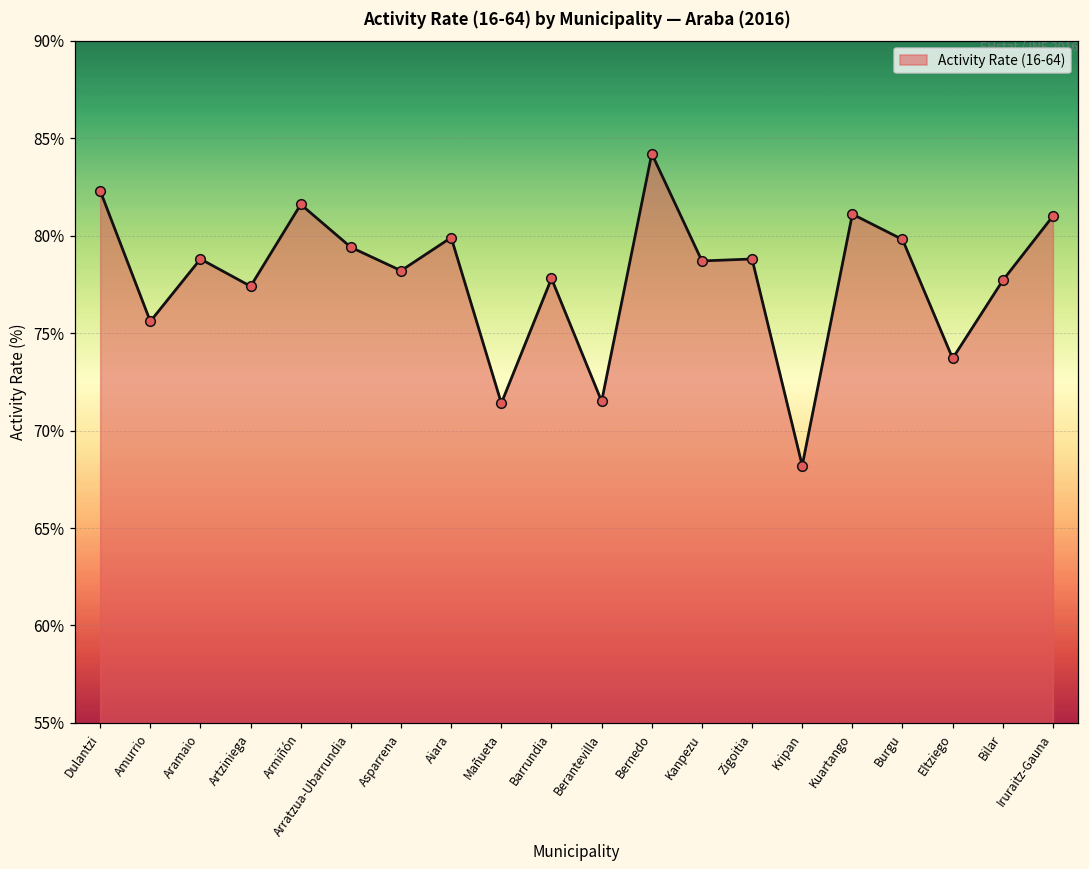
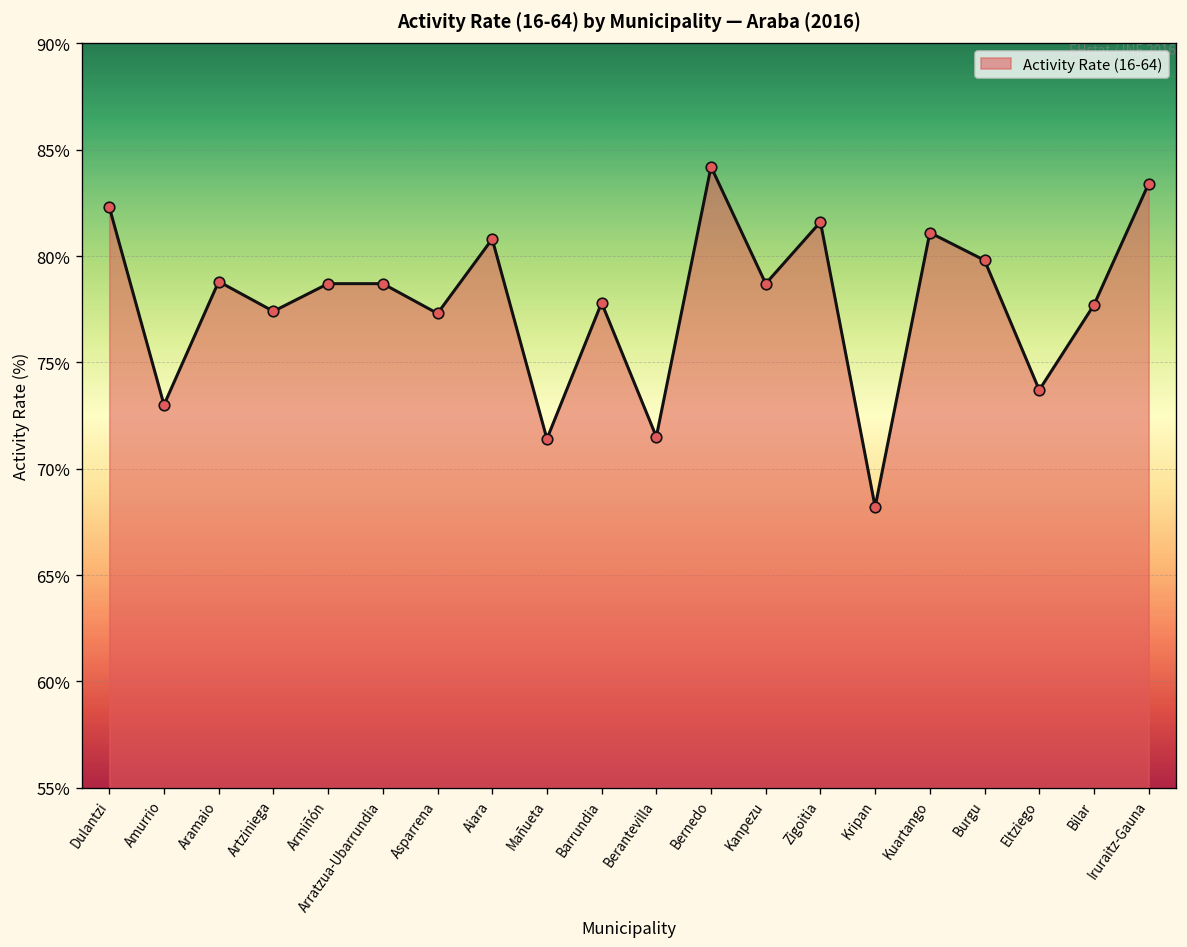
Amurrio: 75.6% -> 73.0%
Armiñón: 81.6% -> 78.7%
Arratzua-Ubarrundia: 79.4% -> 78.7%
Asparrena: 78.2% -> 77.3%
Aiara: 79.9% -> 80.8%
Zigoitia: 78.8% -> 81.6%
Iruraitz-Gauna: 81.0% -> 83.4%
